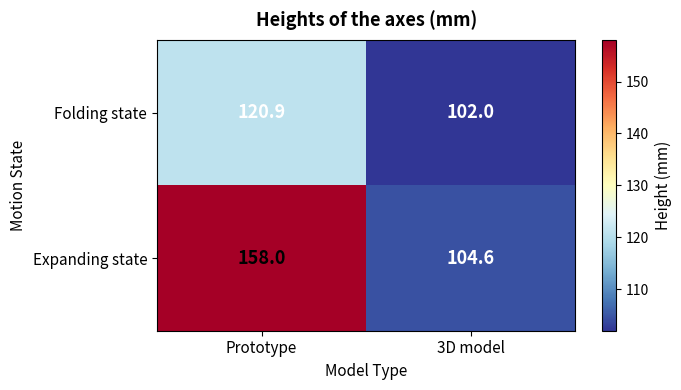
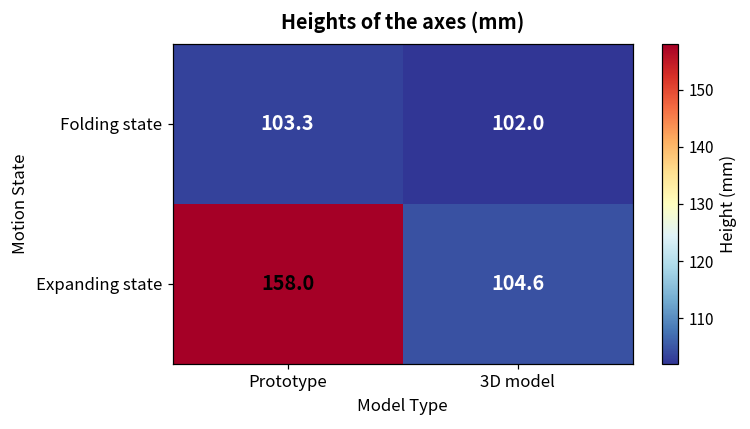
Folding state, Prototype: 120.9 -> 103.3
